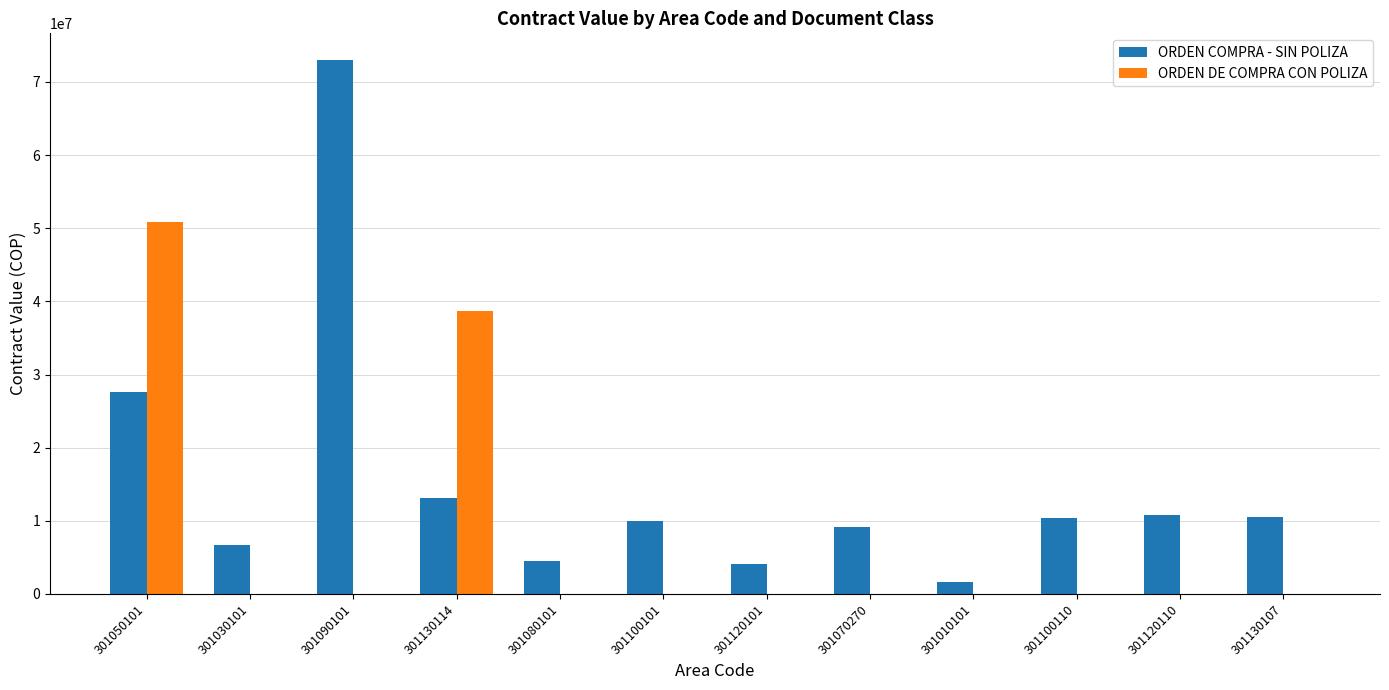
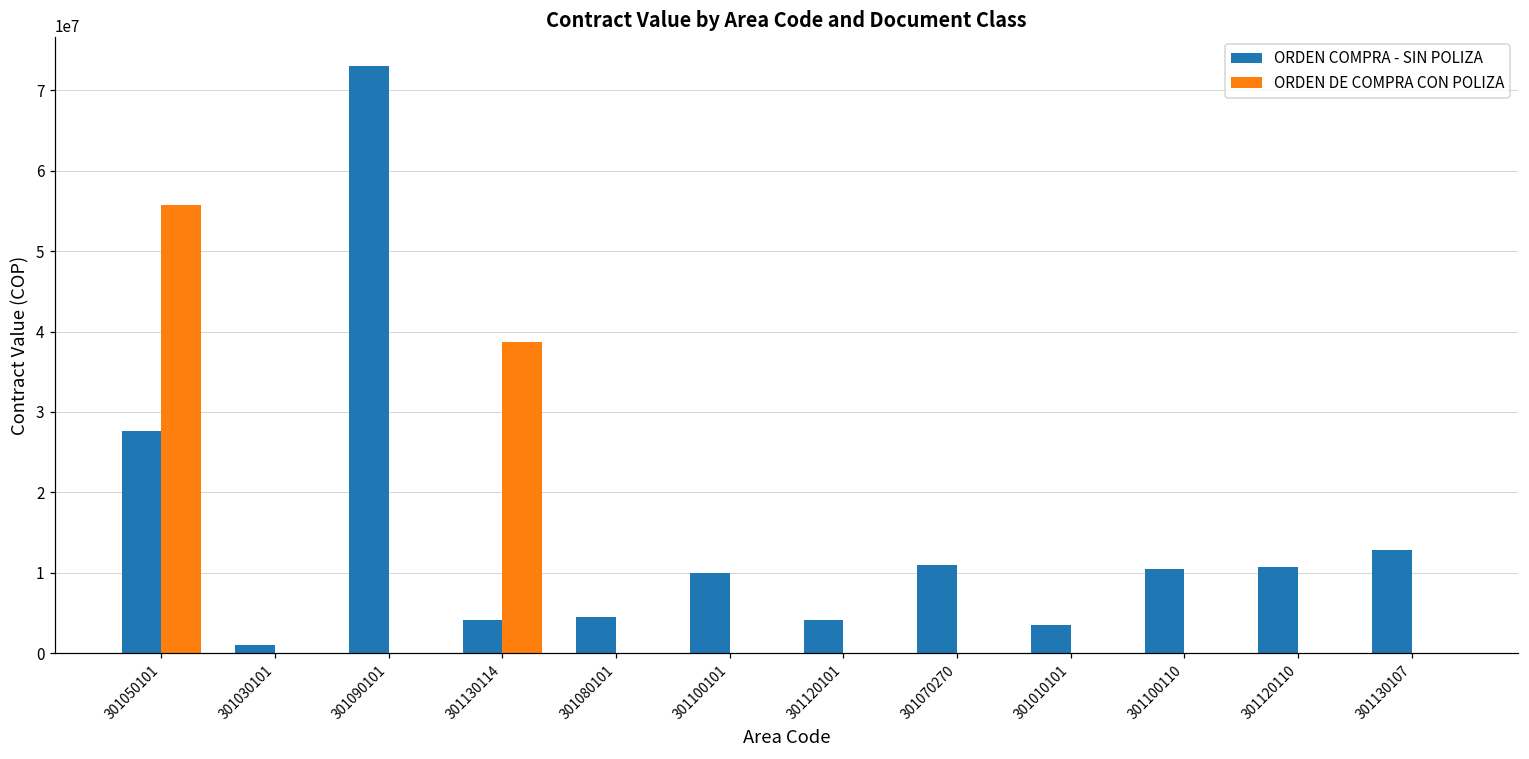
ORDEN DE COMPRA CON POLIZA, 301050101: 51000000 -> 56000000
ORDEN COMPRA - SIN POLIZA, 301030101: 7000000 -> 1000000
ORDEN COMPRA - SIN POLIZA, 301130114: 13000000 -> 4000000
ORDEN COMPRA - SIN POLIZA, 301070270: 9000000 -> 11000000
ORDEN COMPRA - SIN POLIZA, 301010101: 2000000 -> 4000000
ORDEN COMPRA - SIN POLIZA, 301130107: 10000000 -> 13000000
